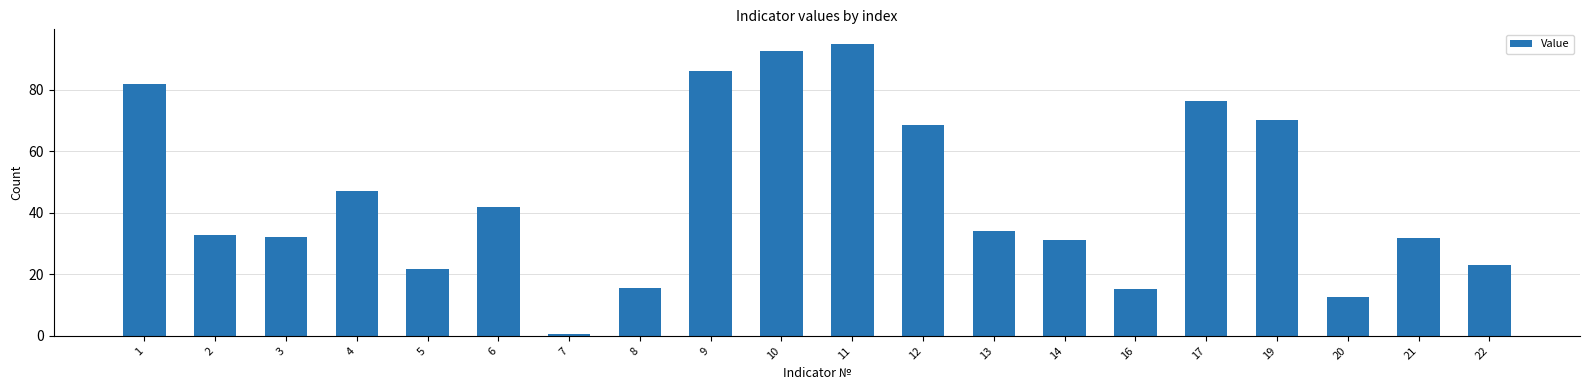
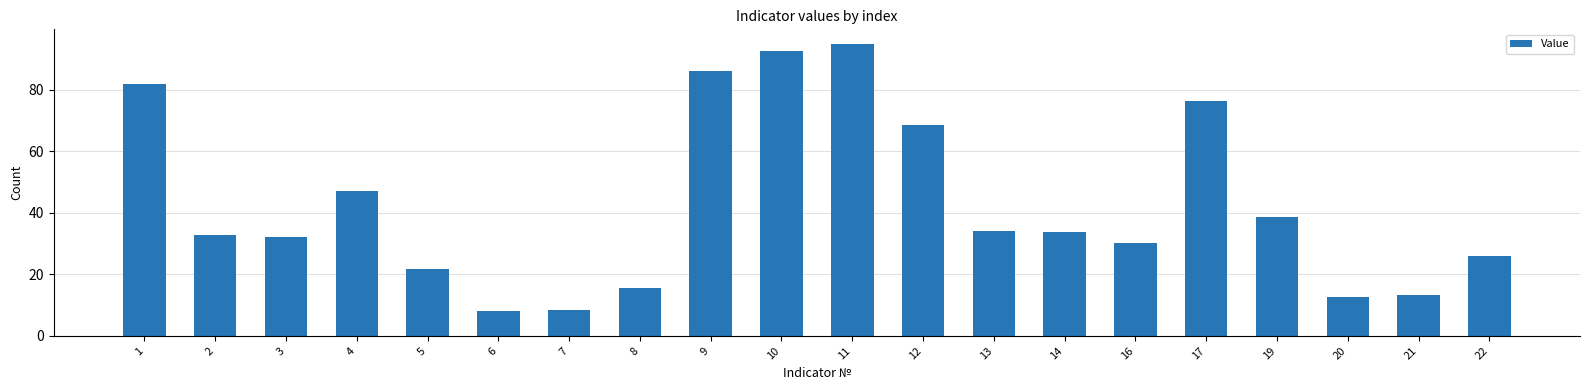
6: 42 -> 8
7: 1 -> 8
14: 31 -> 34
16: 15 -> 30
19: 70 -> 39
21: 32 -> 13
22: 23 -> 26
